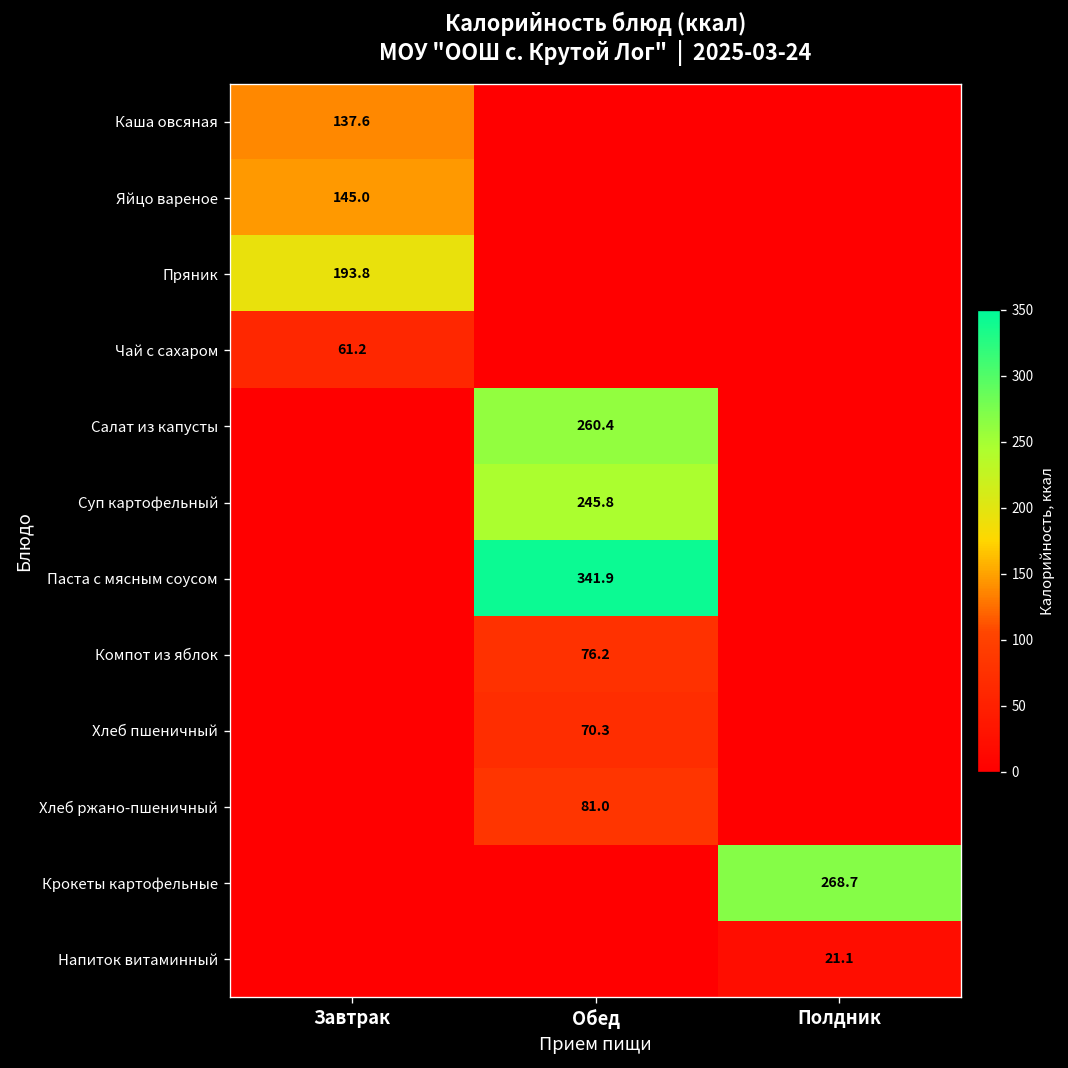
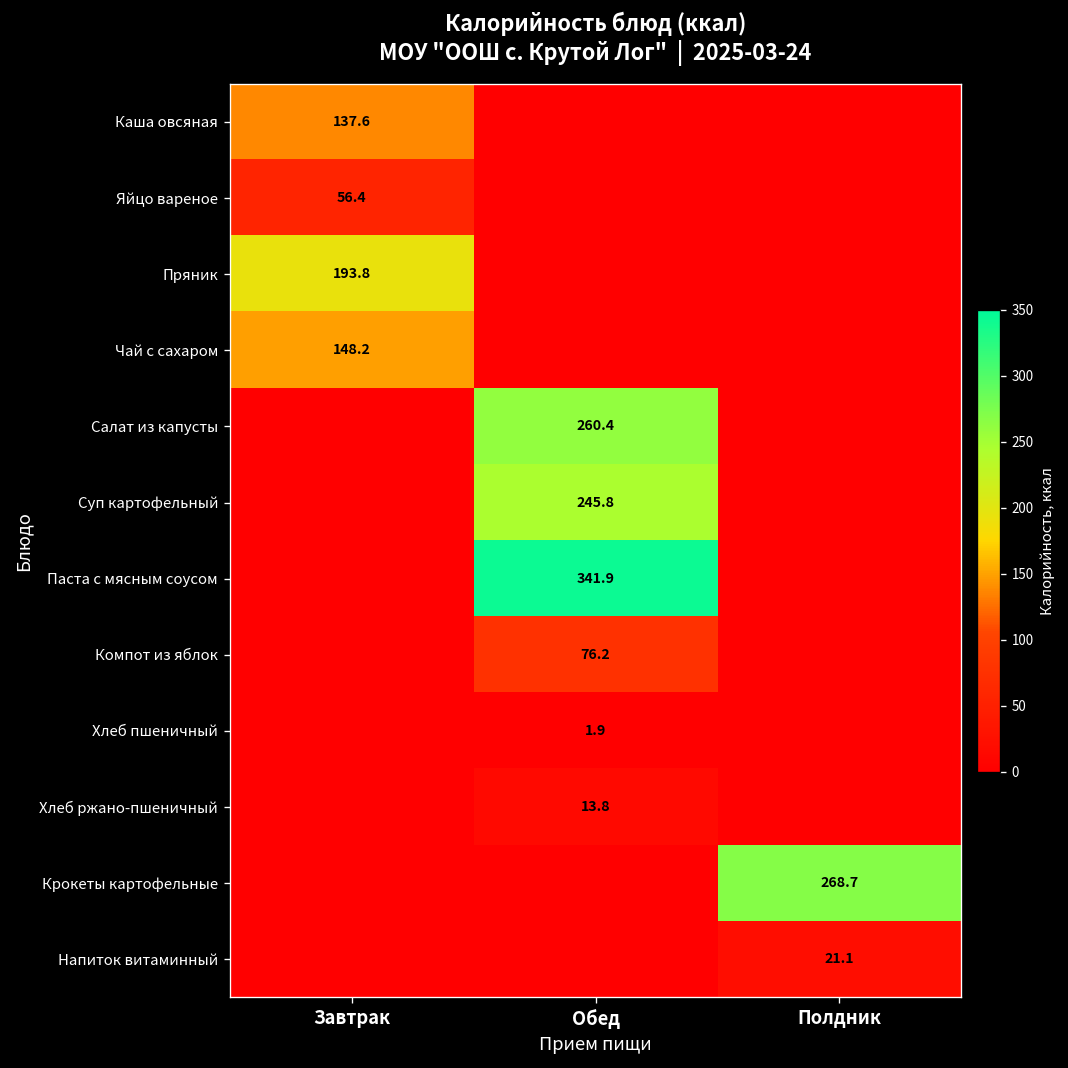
Яйцо вареное, Завтрак: 145.0 -> 56.4
Чай с сахаром, Завтрак: 61.2 -> 148.2
Хлеб пшеничный, Обед: 70.3 -> 1.9
Хлеб ржано-пшеничный, Обед: 81.0 -> 13.8
